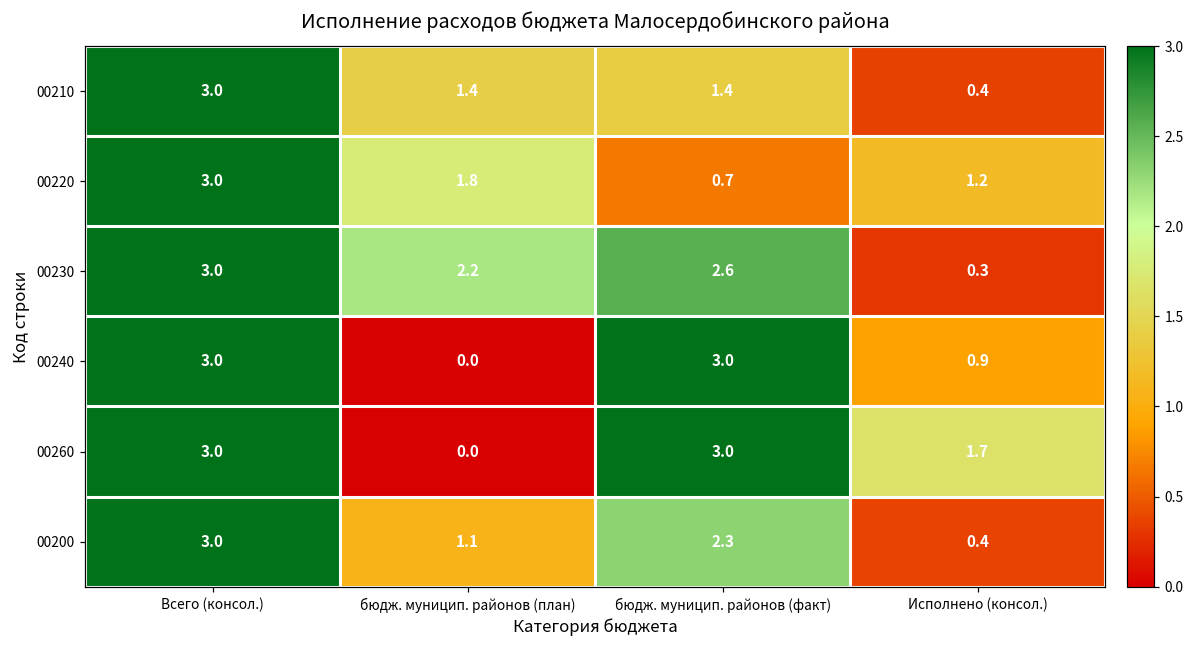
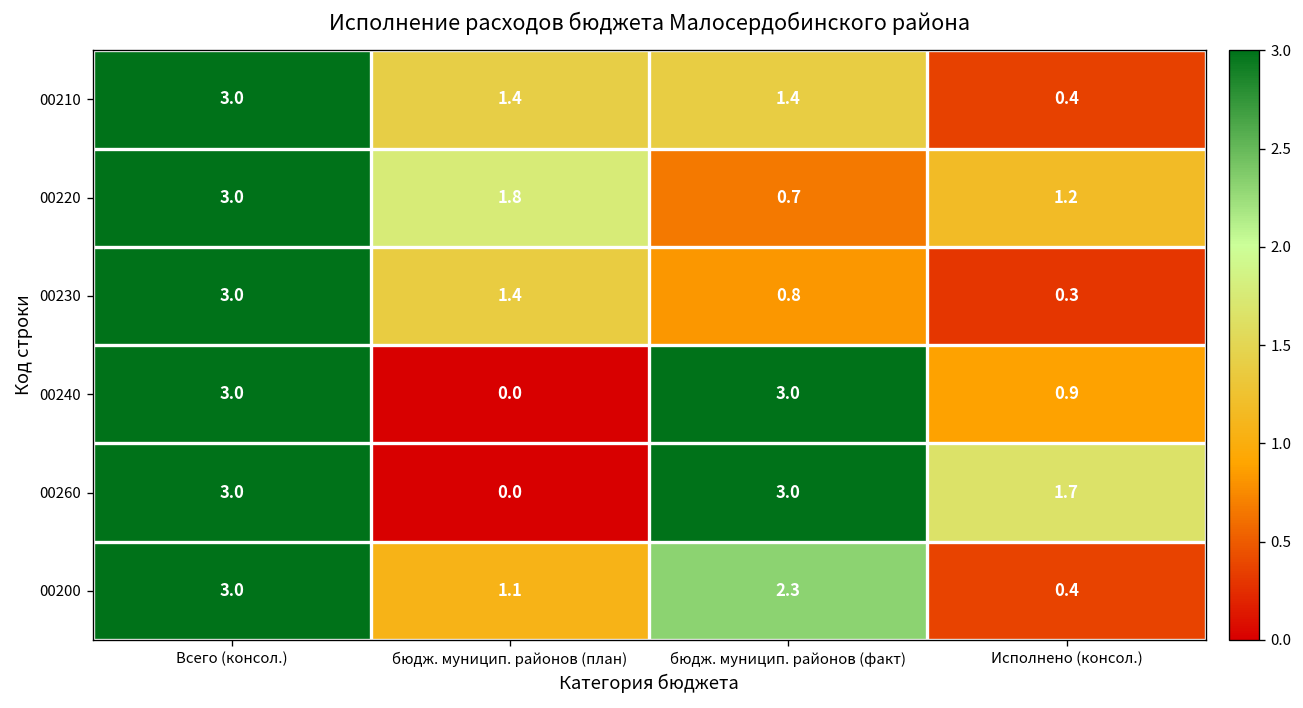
00230, бюдж. муницип. районов (план): 2.2 -> 1.4
00230, бюдж. муницип. районов (факт): 2.6 -> 0.8
